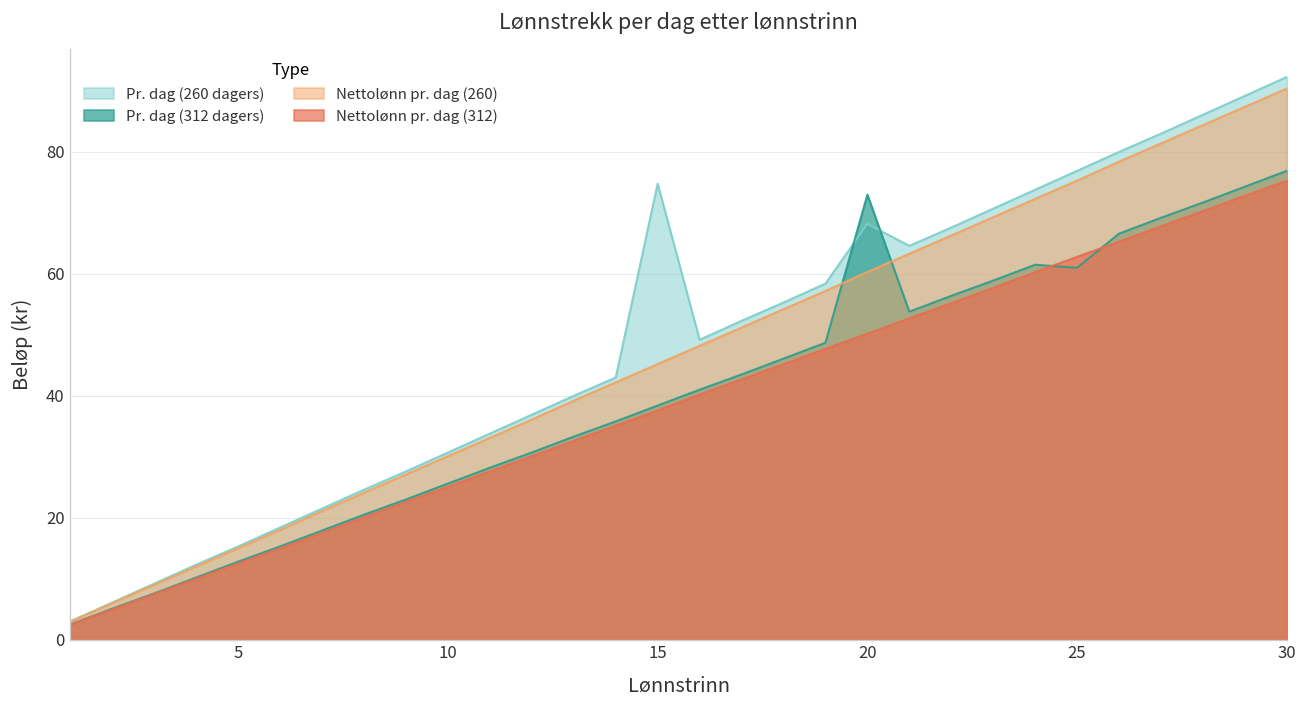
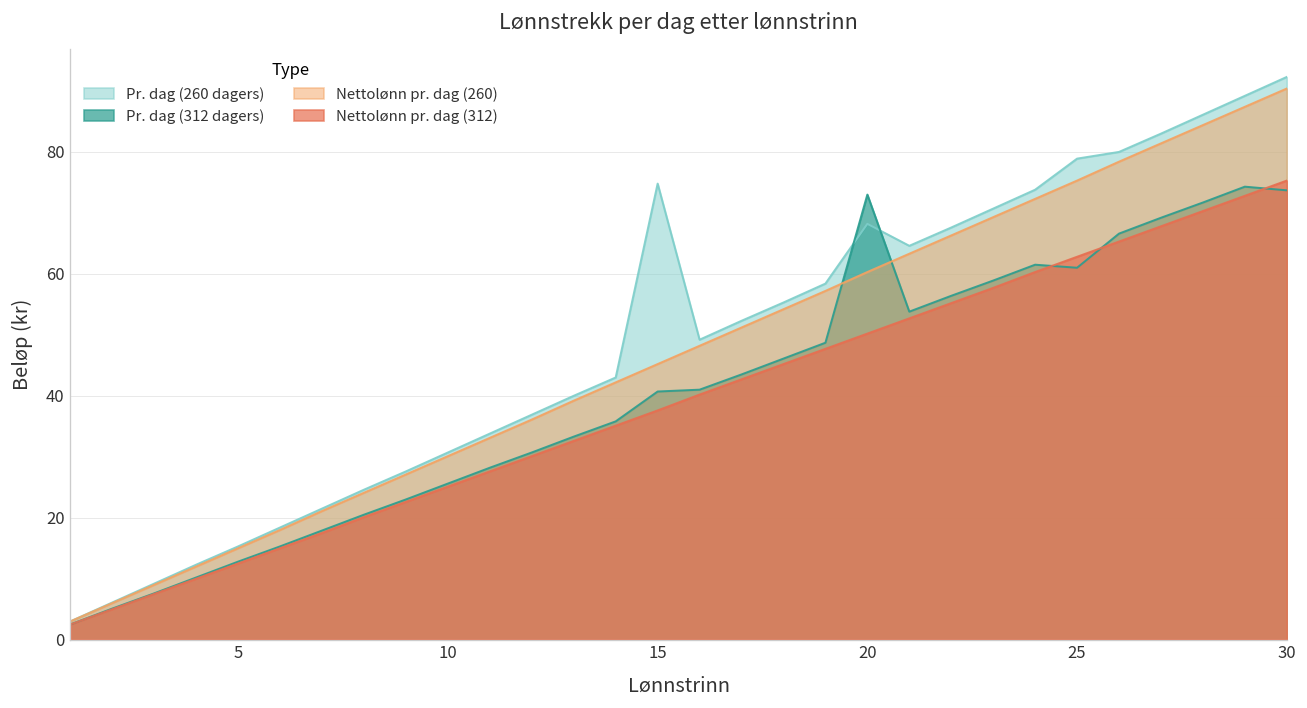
Pr. dag (312 dagers), 15: 38 -> 41
Pr. dag (260 dagers), 25: 77 -> 79
Pr. dag (312 dagers), 30: 77 -> 74
